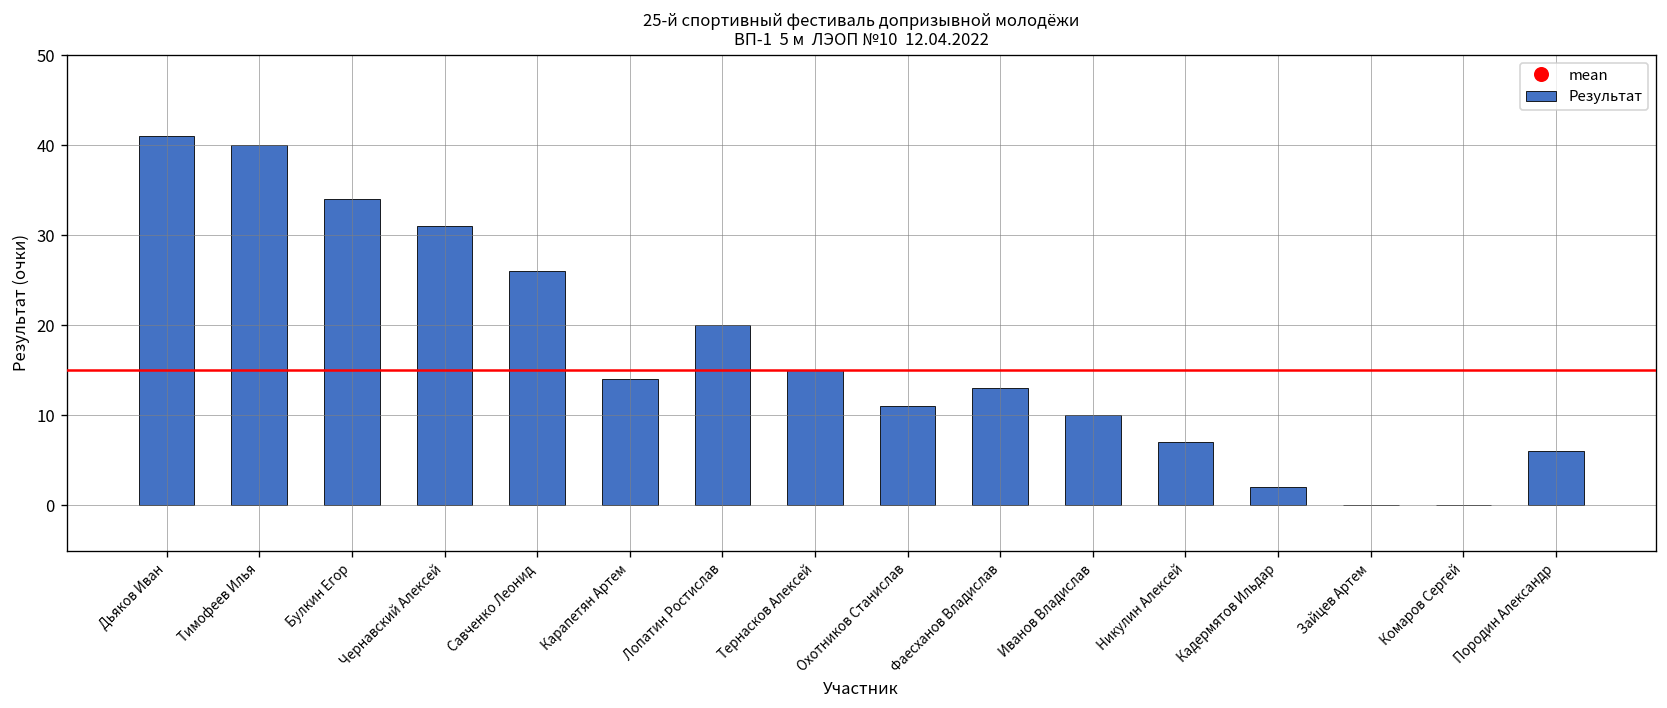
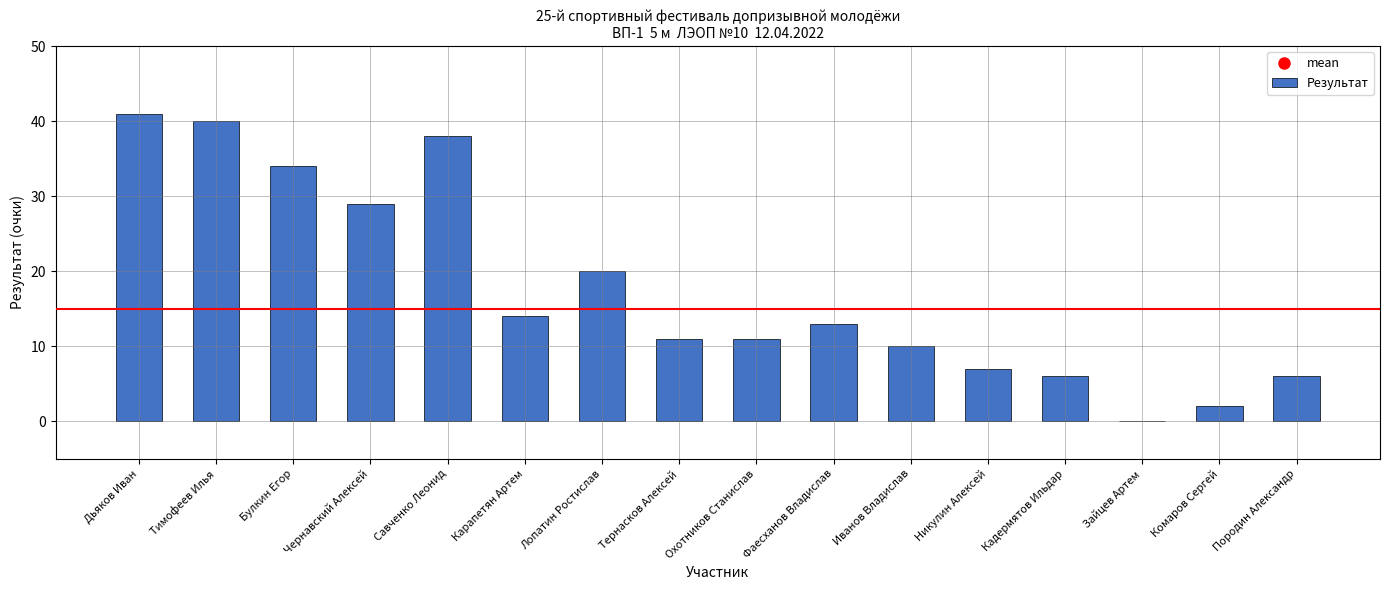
Чернавский Алексей: 31 -> 29
Савченко Леонид: 26 -> 38
Тернасков Алексей: 15 -> 11
Кадермятов Ильдар: 2 -> 6
Комаров Сергей: 0 -> 2
